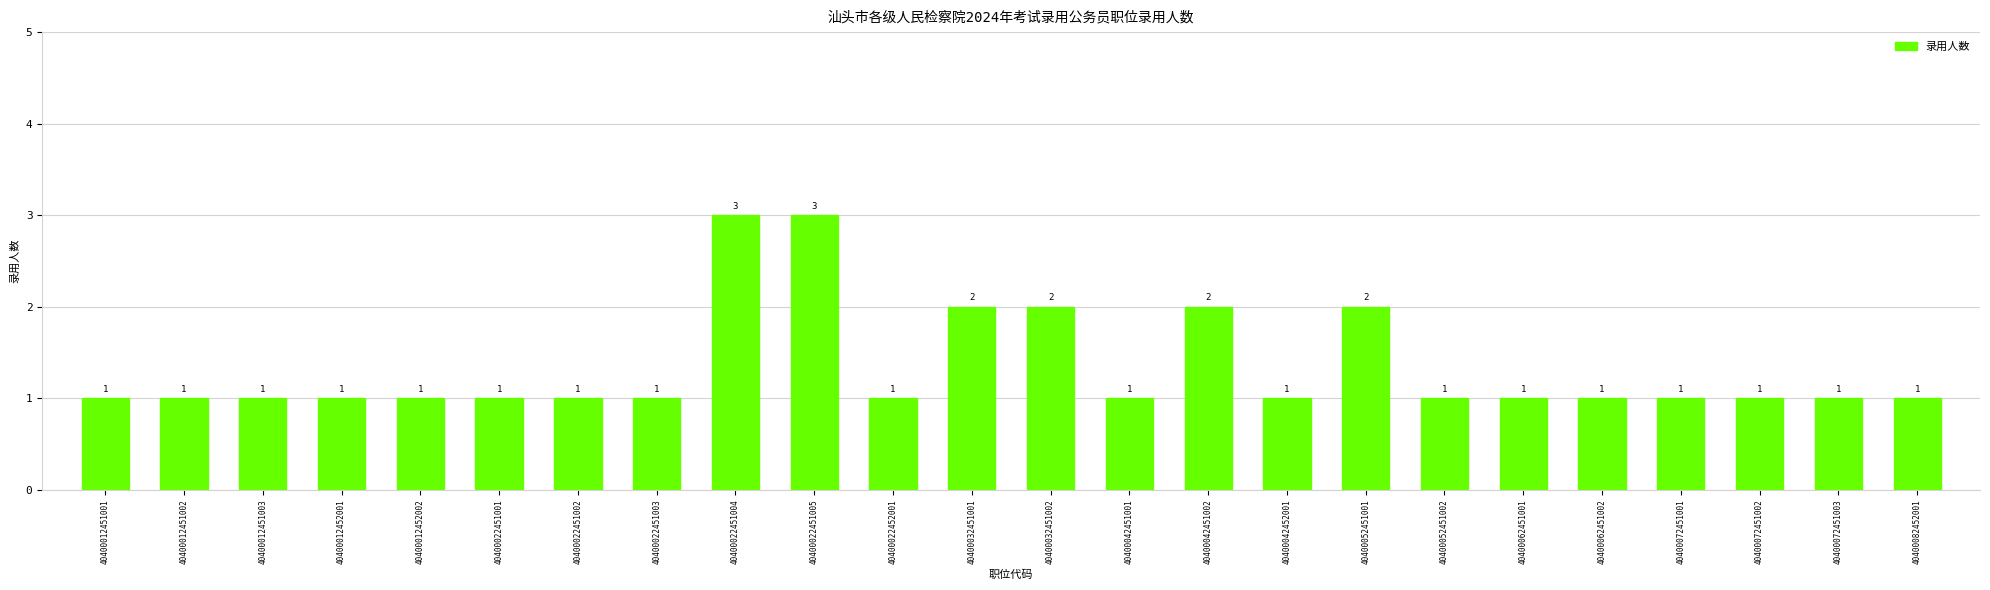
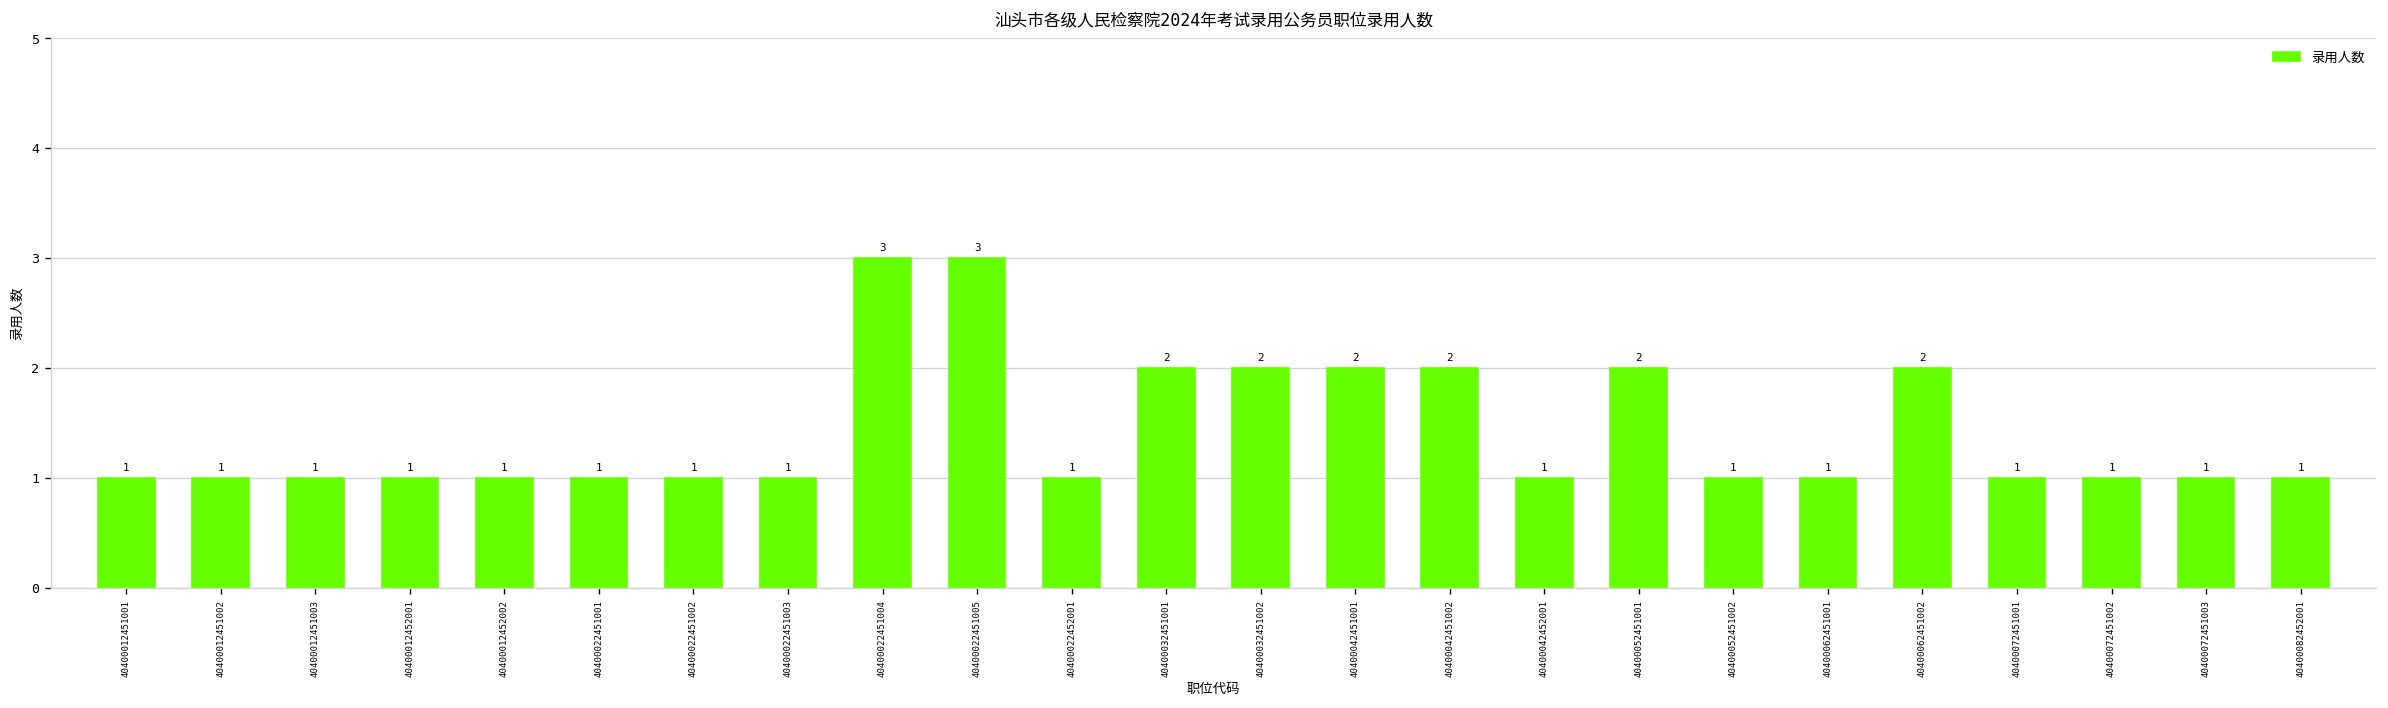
40400042451001: 1 -> 2
40400062451002: 1 -> 2
